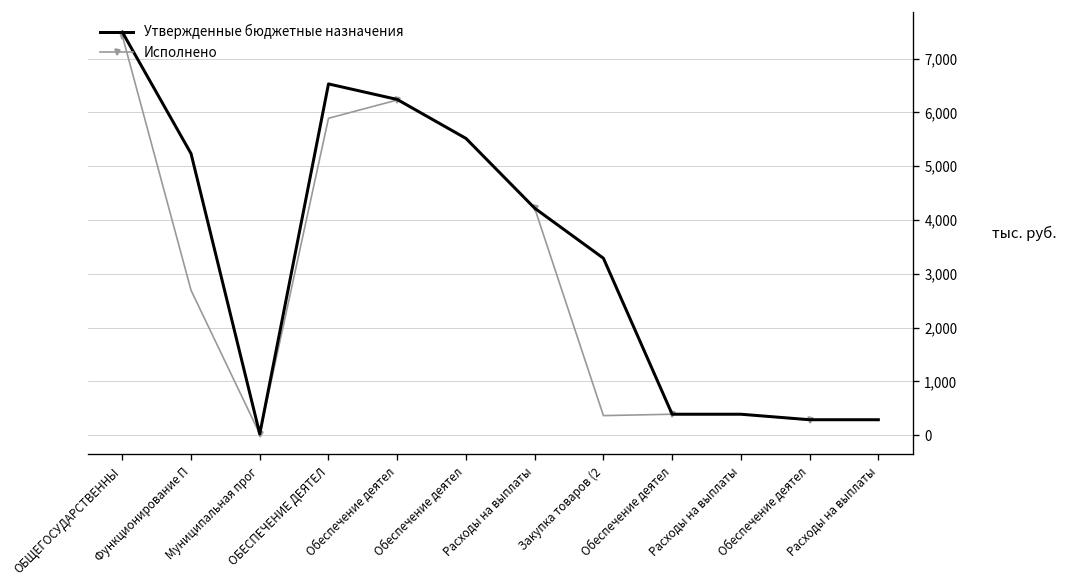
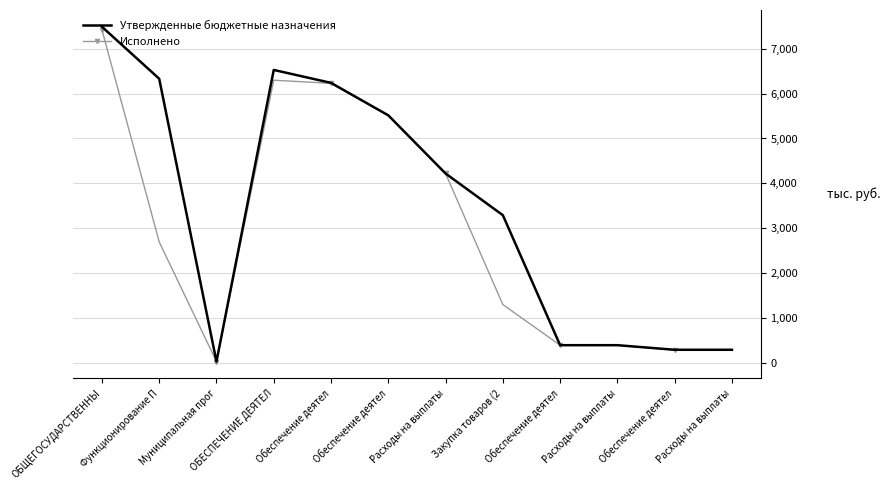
Утвержденные бюджетные назначения, Функционирование П: 5,200 -> 6,300
Исполнено, ОБЕСПЕЧЕНИЕ ДЕЯТЕЛ: 5,900 -> 6,300
Исполнено, Закупка товаров (2: 400 -> 1,300
